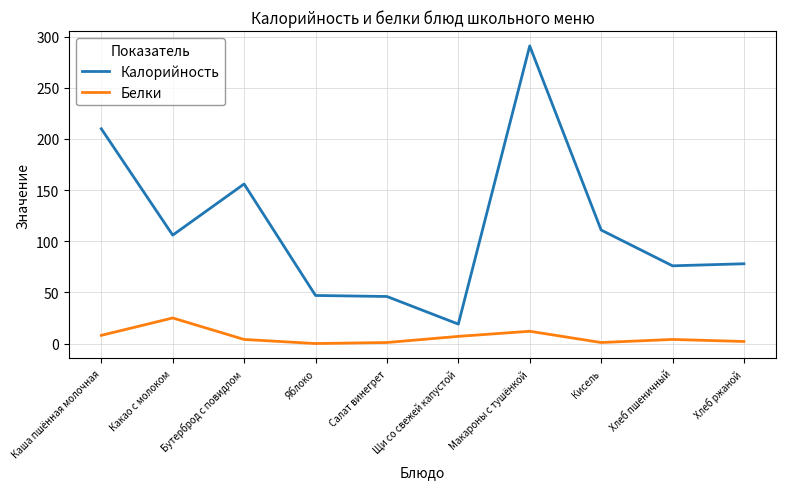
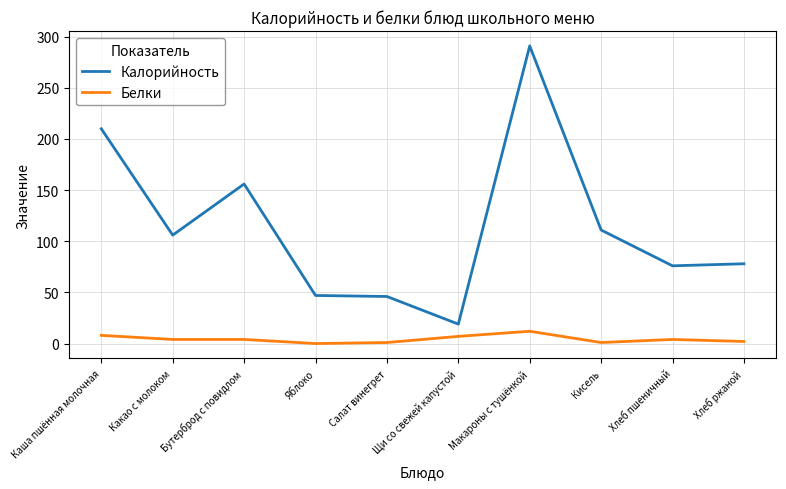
Белки, Какао с молоком: 25 -> 4
